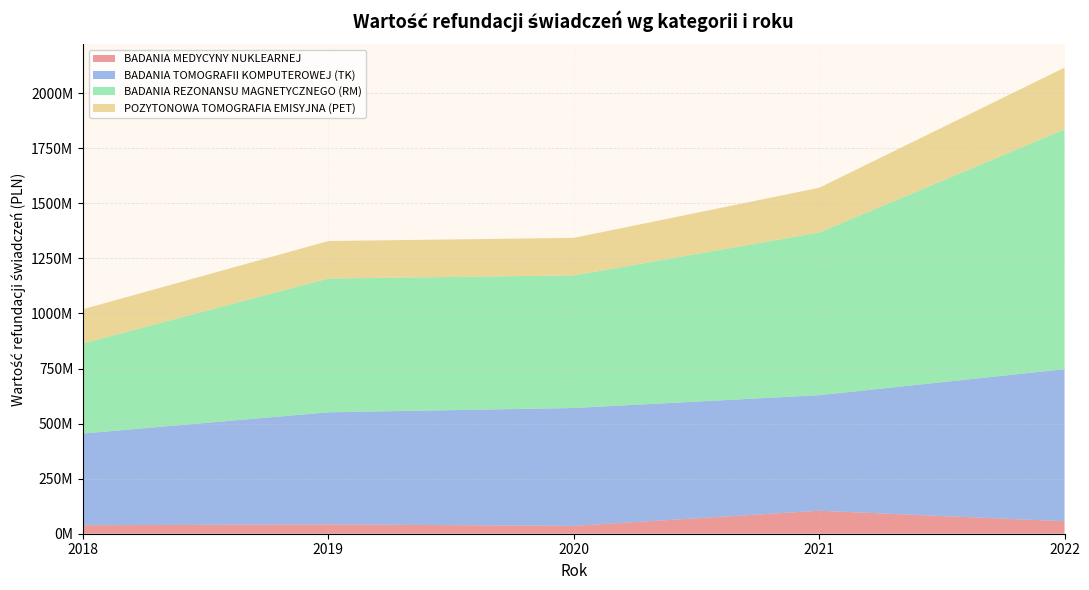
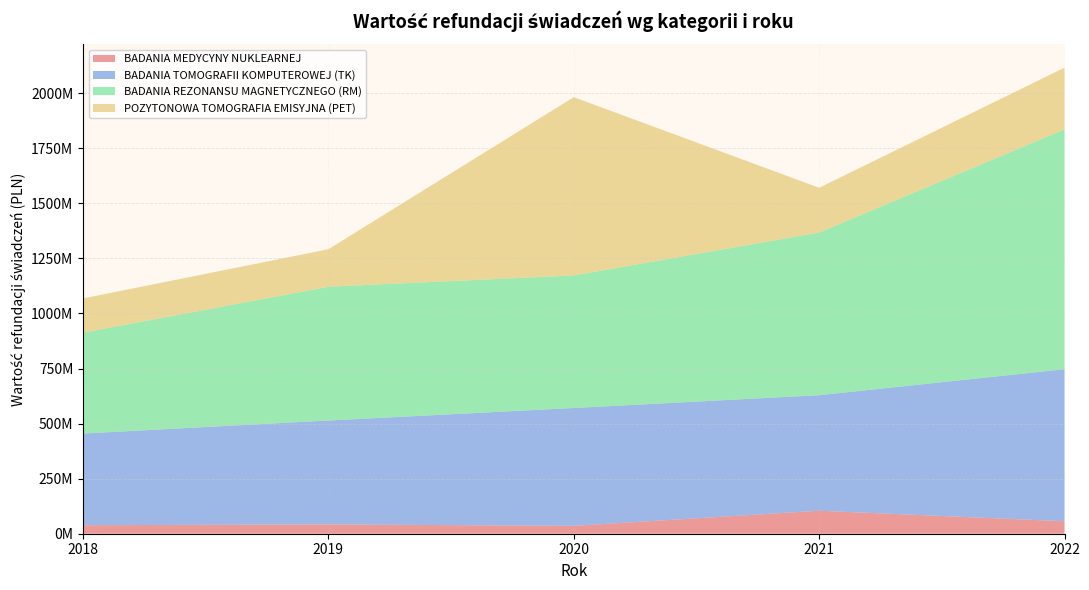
BADANIA REZONANSU MAGNETYCZNEGO (RM), 2018: 410000000 -> 460000000
BADANIA TOMOGRAFII KOMPUTEROWEJ (TK), 2019: 510000000 -> 470000000
POZYTONOWA TOMOGRAFIA EMISYJNA (PET), 2020: 170000000 -> 810000000
